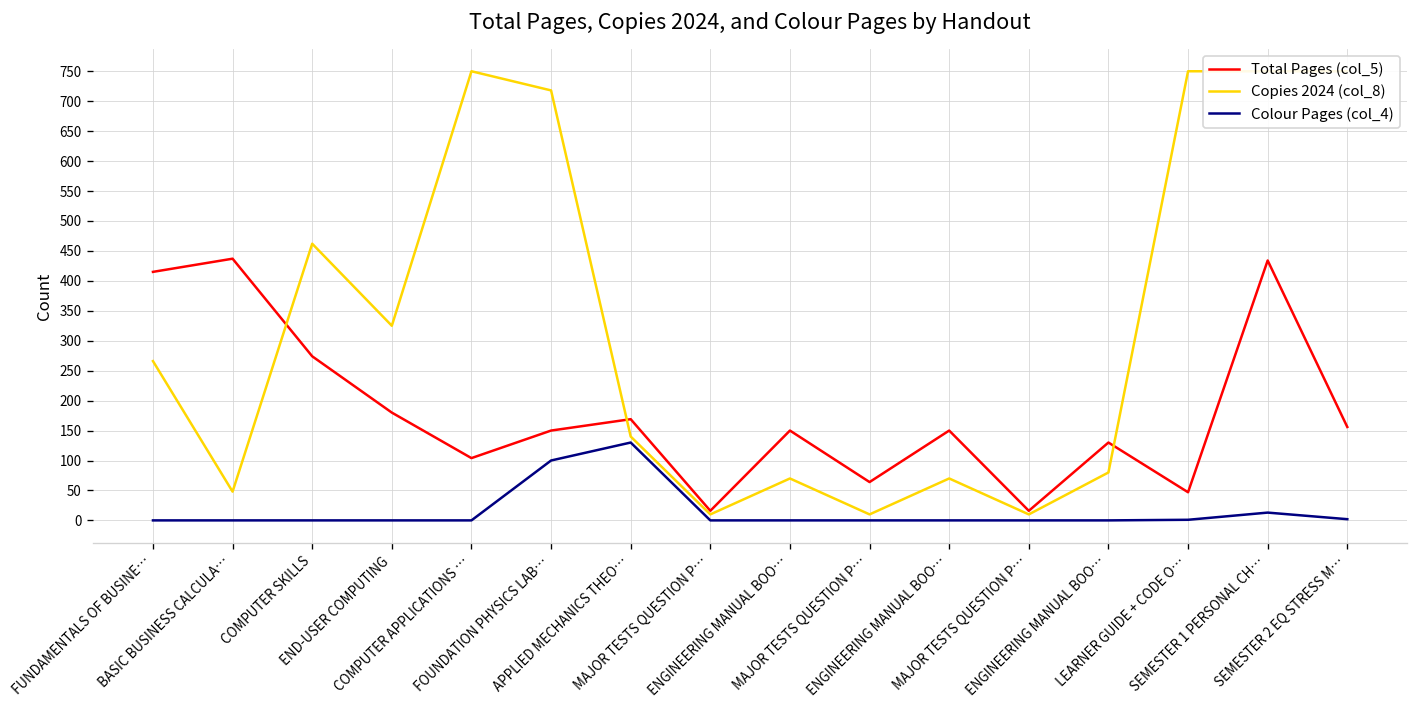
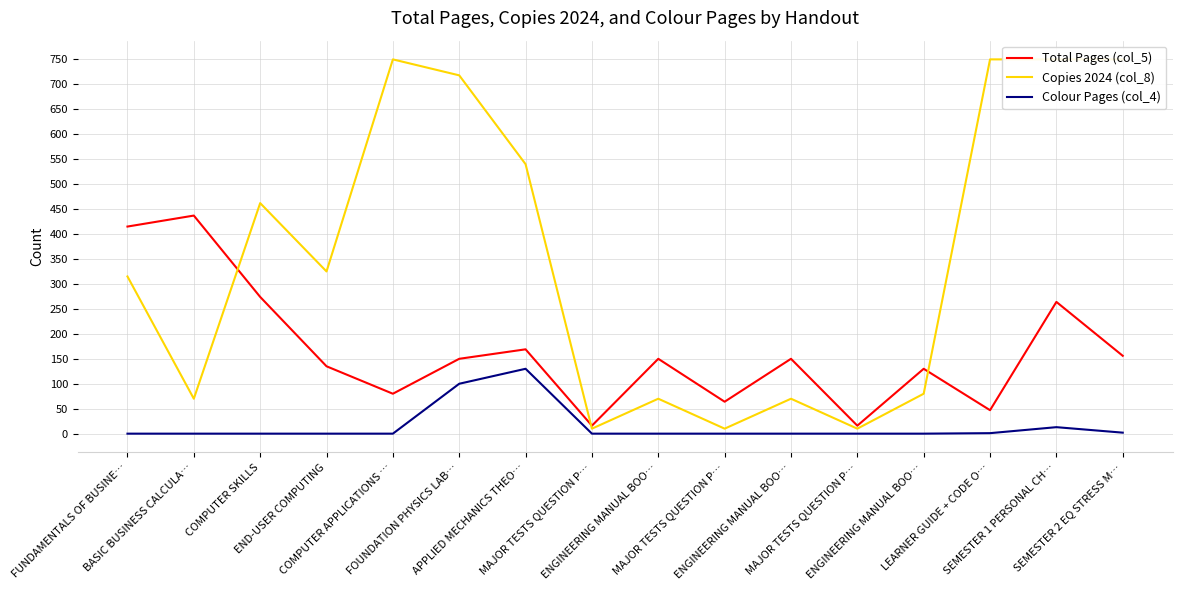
Copies 2024 (col_8), FUNDAMENTALS OF BUSINE…: 270 -> 320
Copies 2024 (col_8), BASIC BUSINESS CALCULA…: 50 -> 70
Total Pages (col_5), END-USER COMPUTING: 180 -> 140
Total Pages (col_5), COMPUTER APPLICATIONS …: 100 -> 80
Copies 2024 (col_8), APPLIED MECHANICS THEO…: 140 -> 540
Total Pages (col_5), SEMESTER 1 PERSONAL CH…: 430 -> 260
